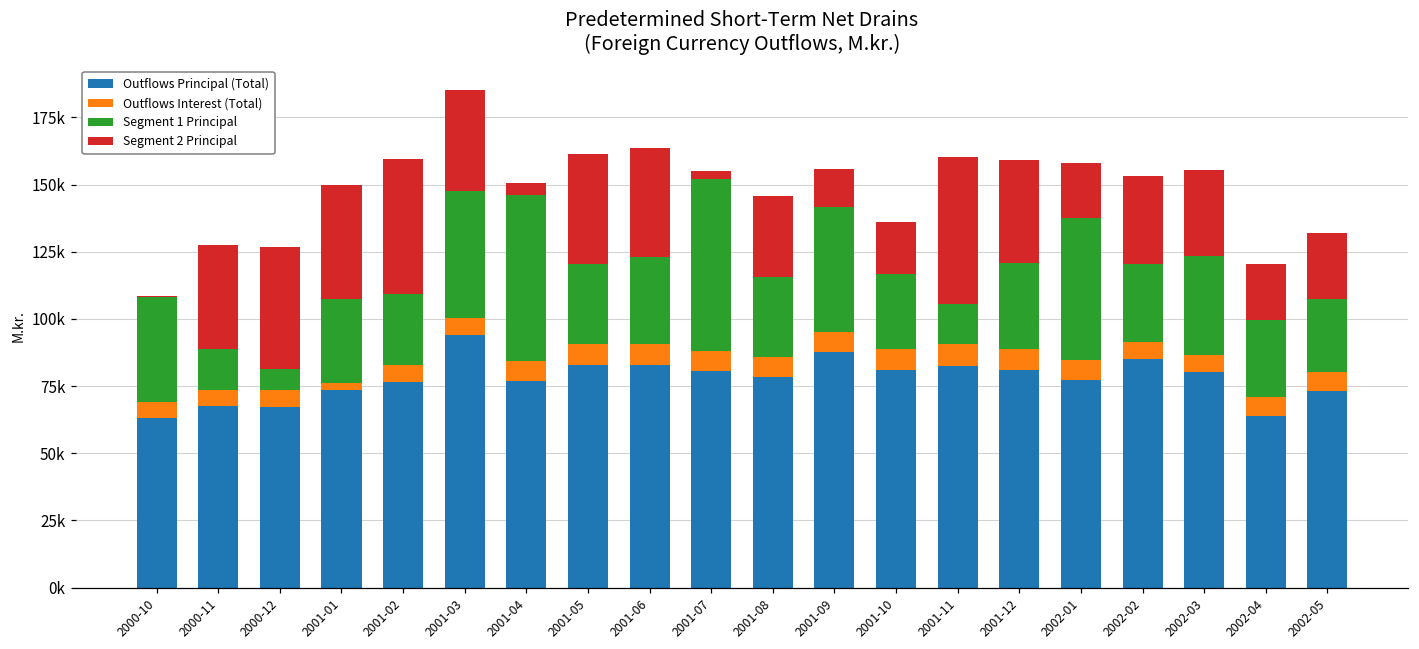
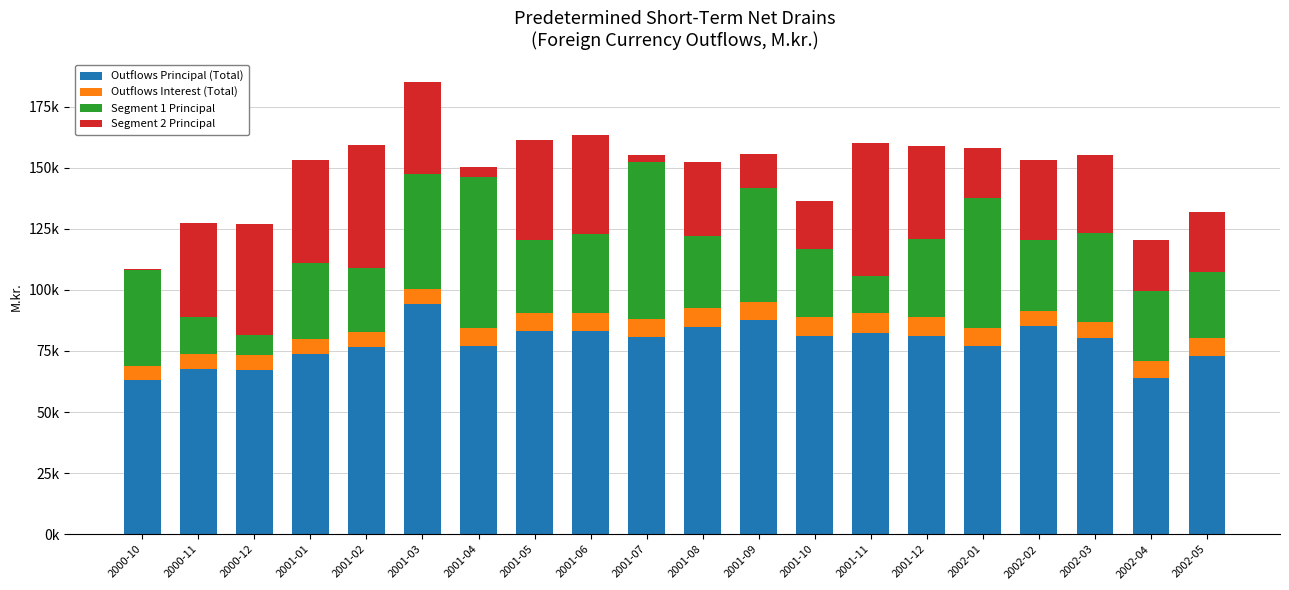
Outflows Interest (Total), 2001-01: 3000 -> 6000
Outflows Principal (Total), 2001-08: 78000 -> 85000
